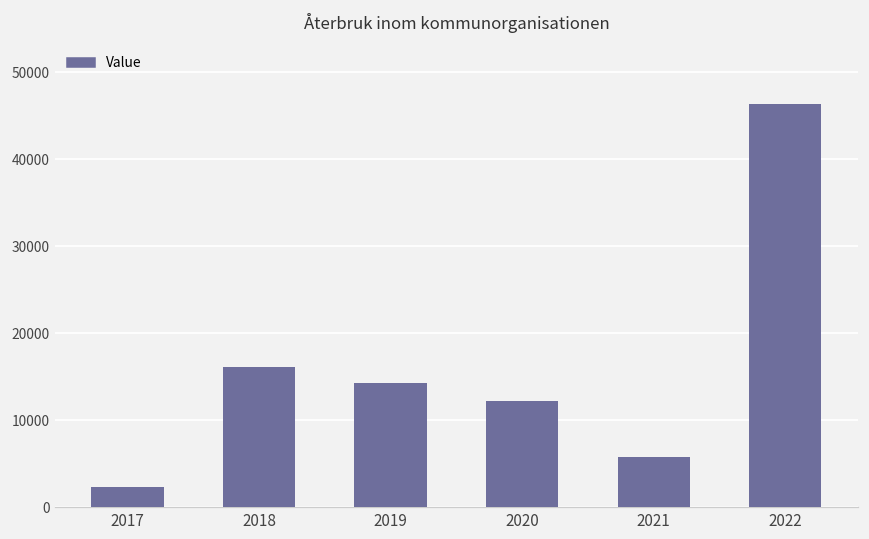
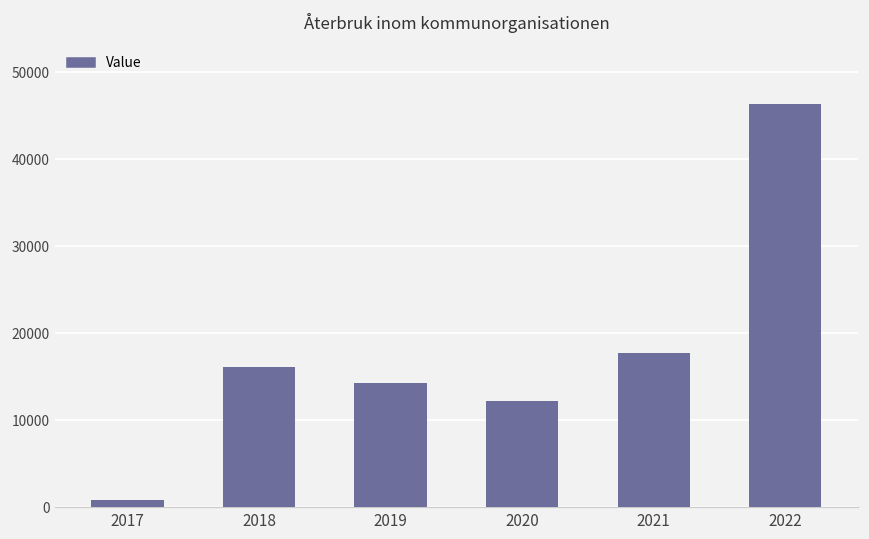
2017: 2000 -> 1000
2021: 6000 -> 18000
